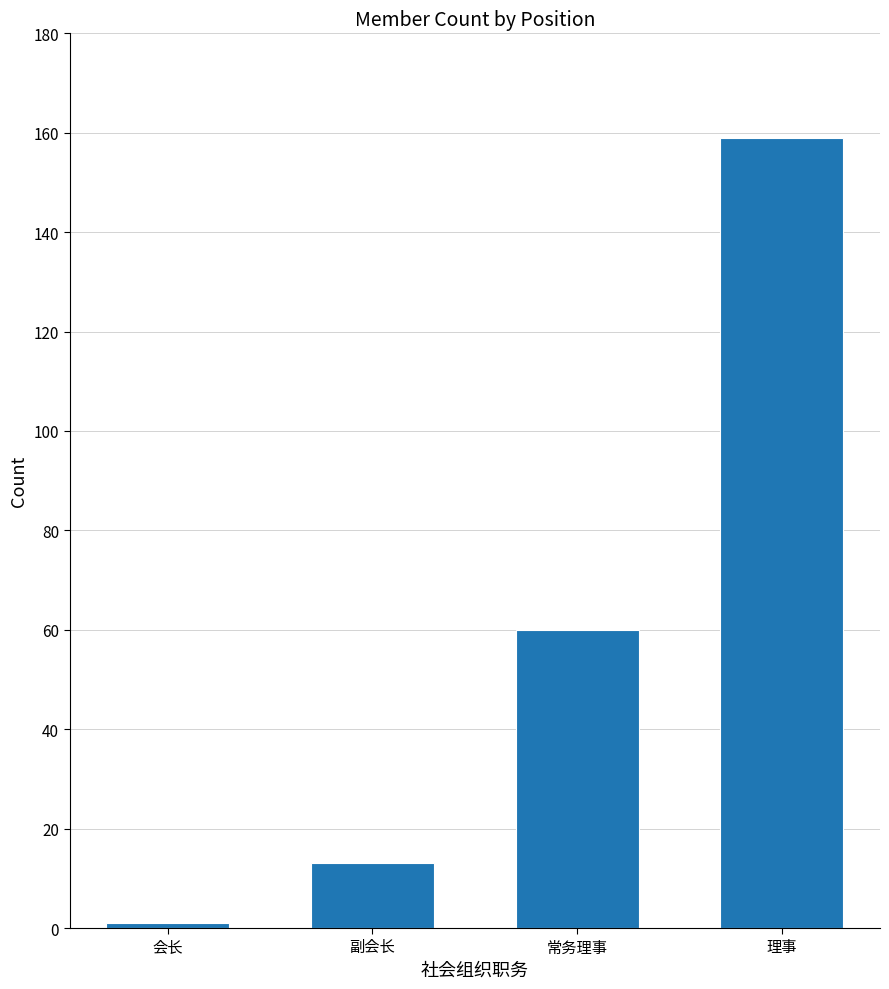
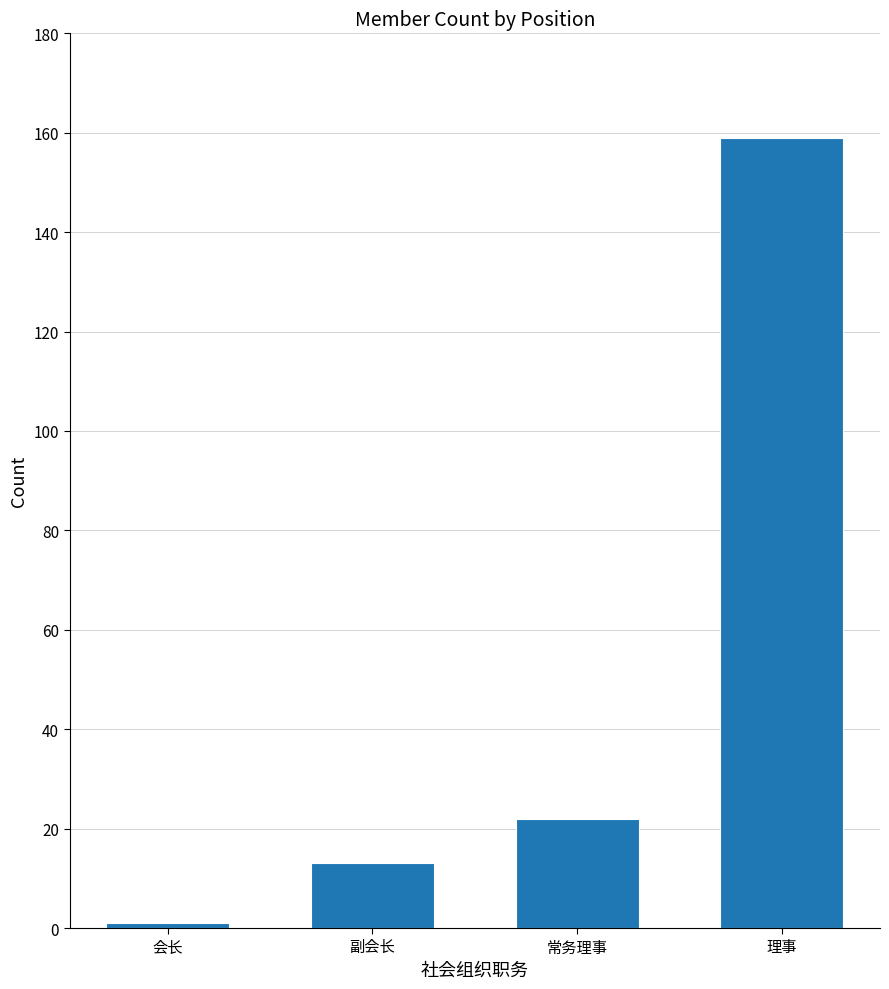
常务理事: 60 -> 22
